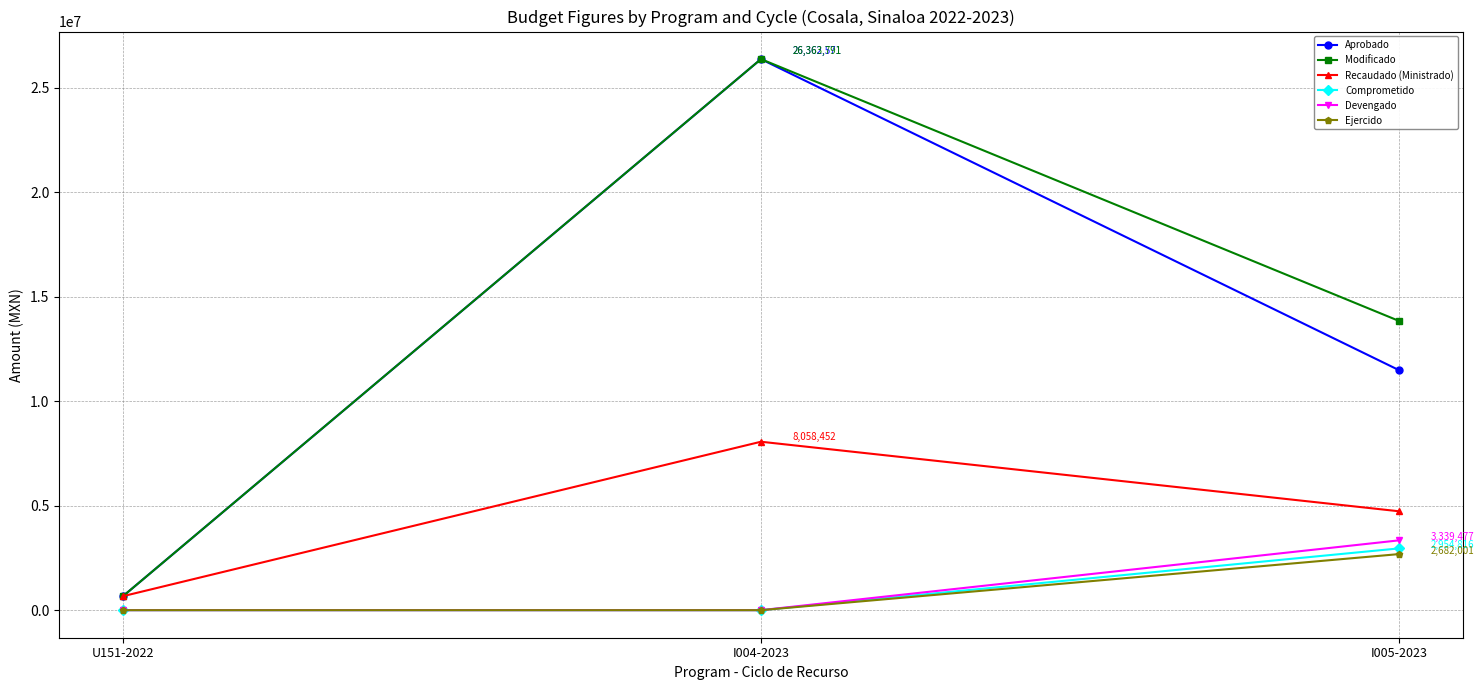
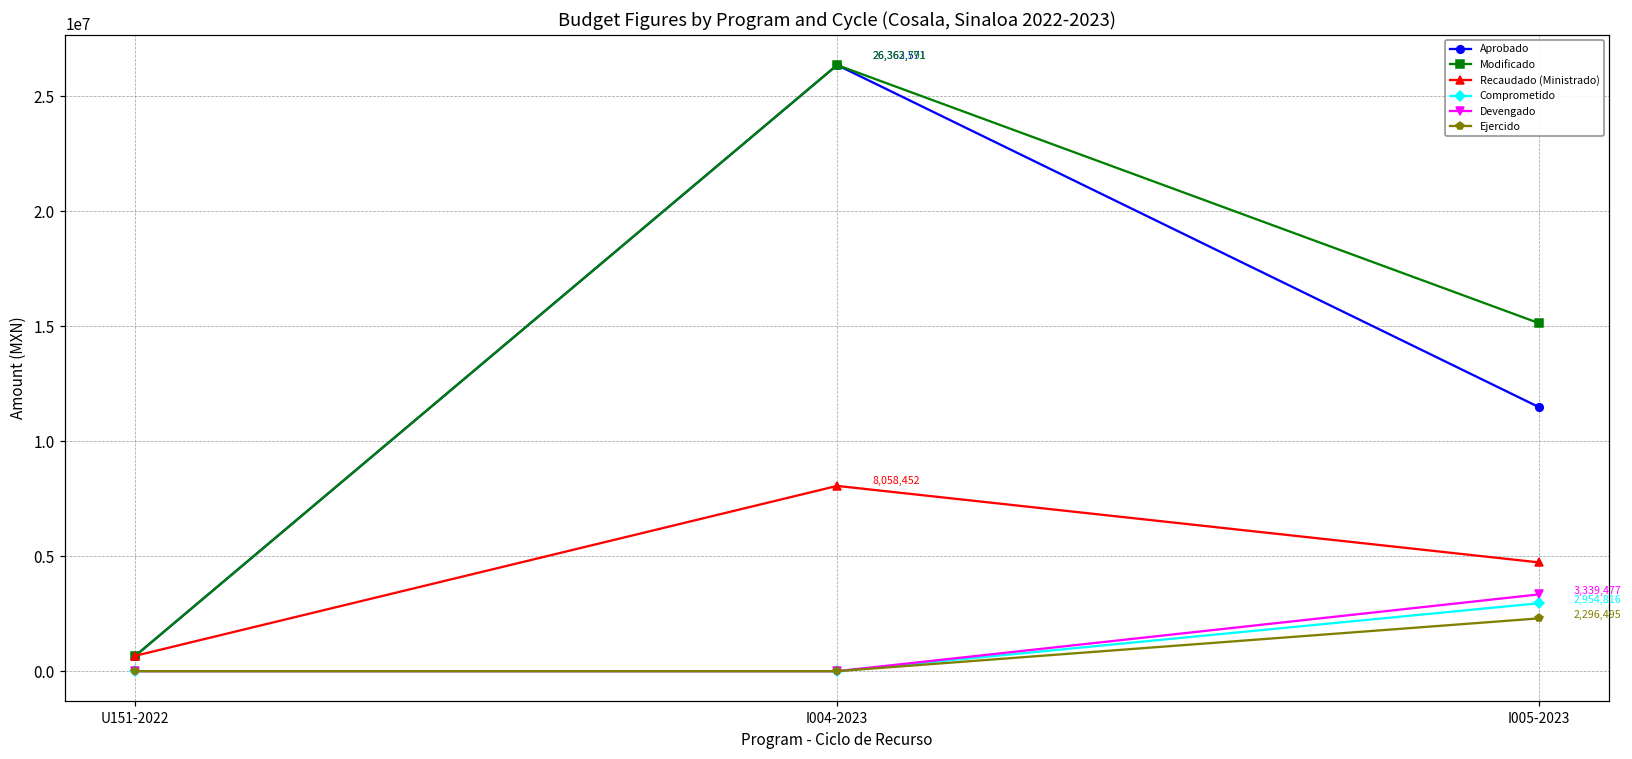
Modificado, I005-2023: 13800000 -> 15100000
Ejercido, I005-2023: 2,682,001 -> 2,296,495
